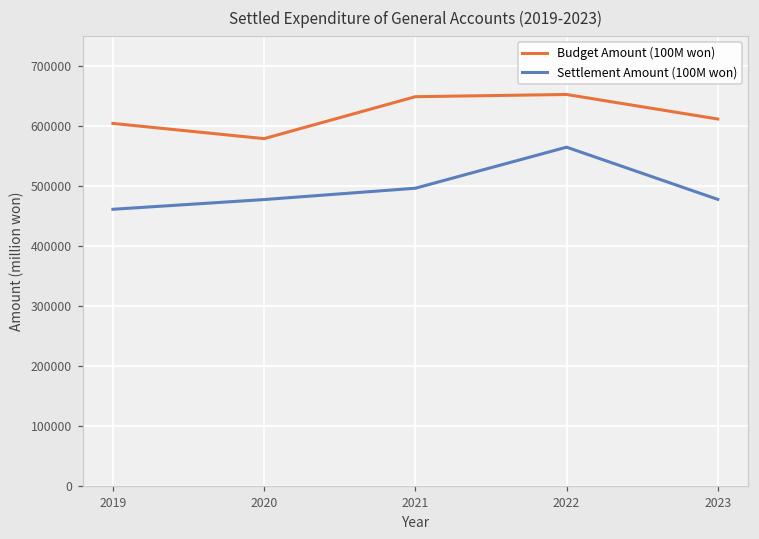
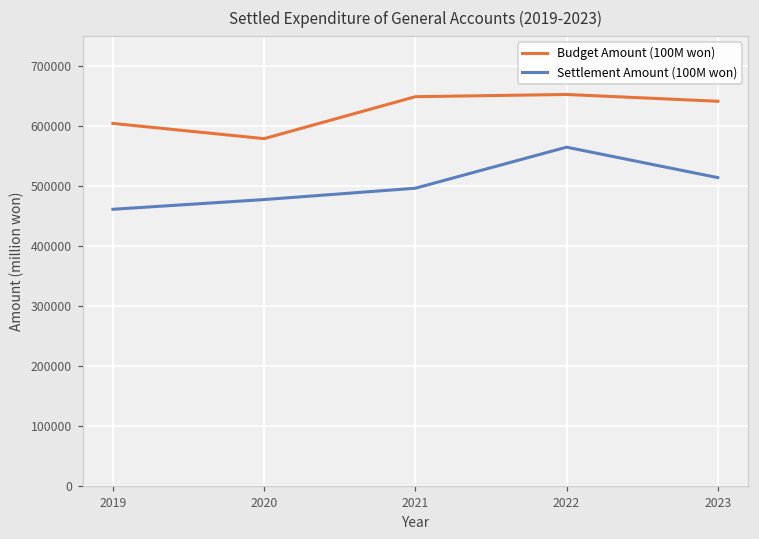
Budget Amount (100M won), 2023: 610000 -> 640000
Settlement Amount (100M won), 2023: 480000 -> 510000
